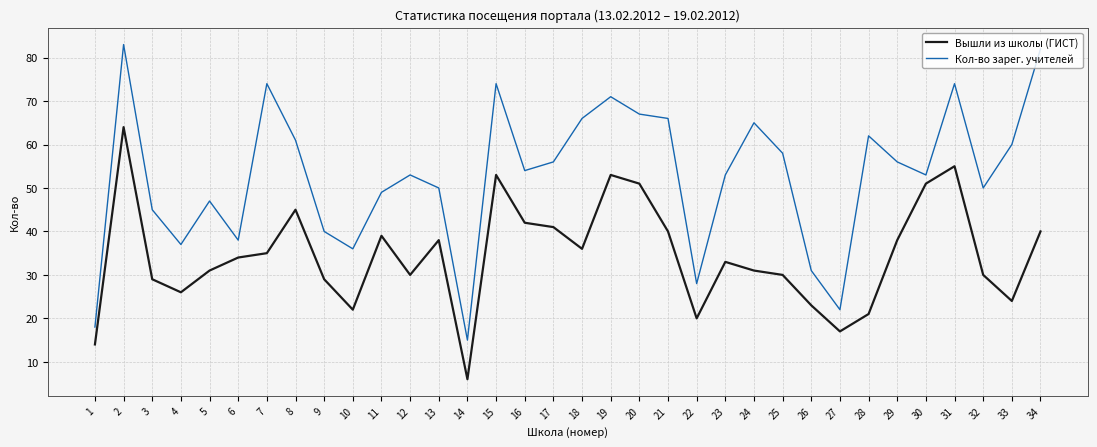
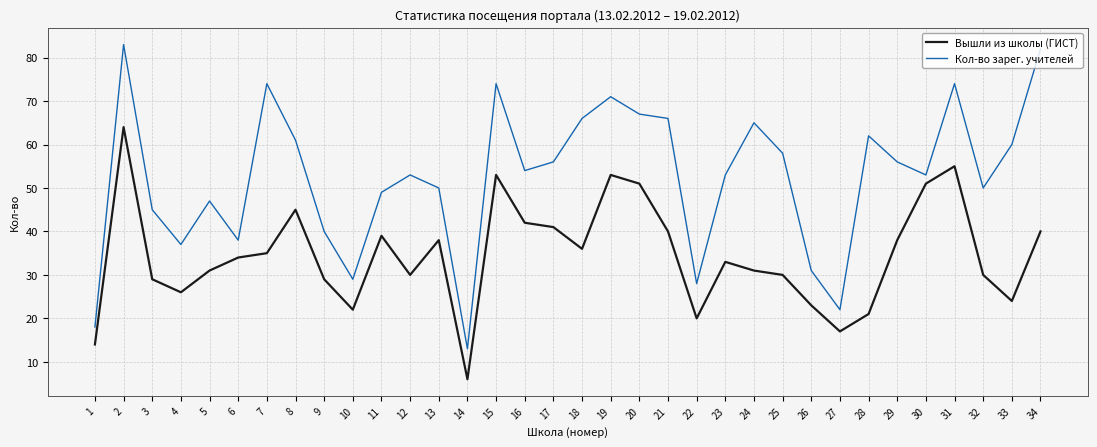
Кол-во зарег. учителей, 10: 36 -> 29
Кол-во зарег. учителей, 14: 15 -> 13
